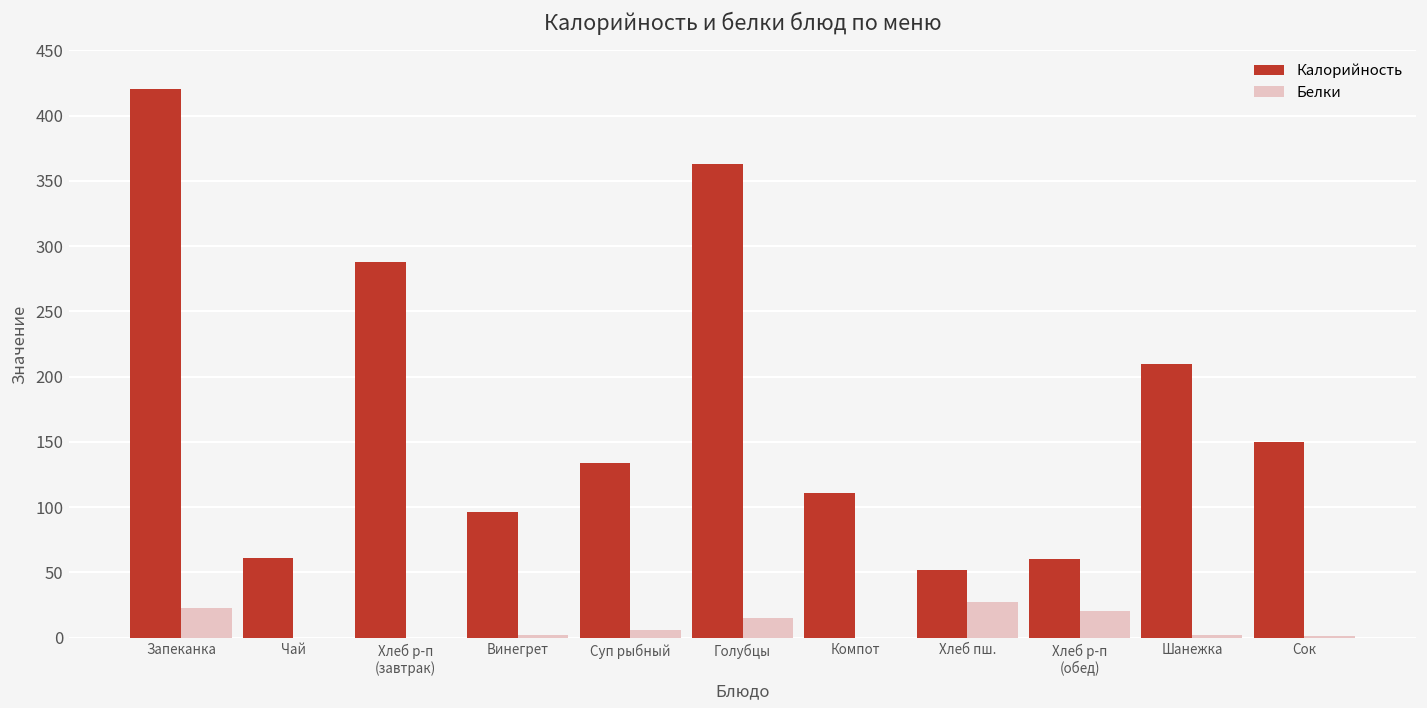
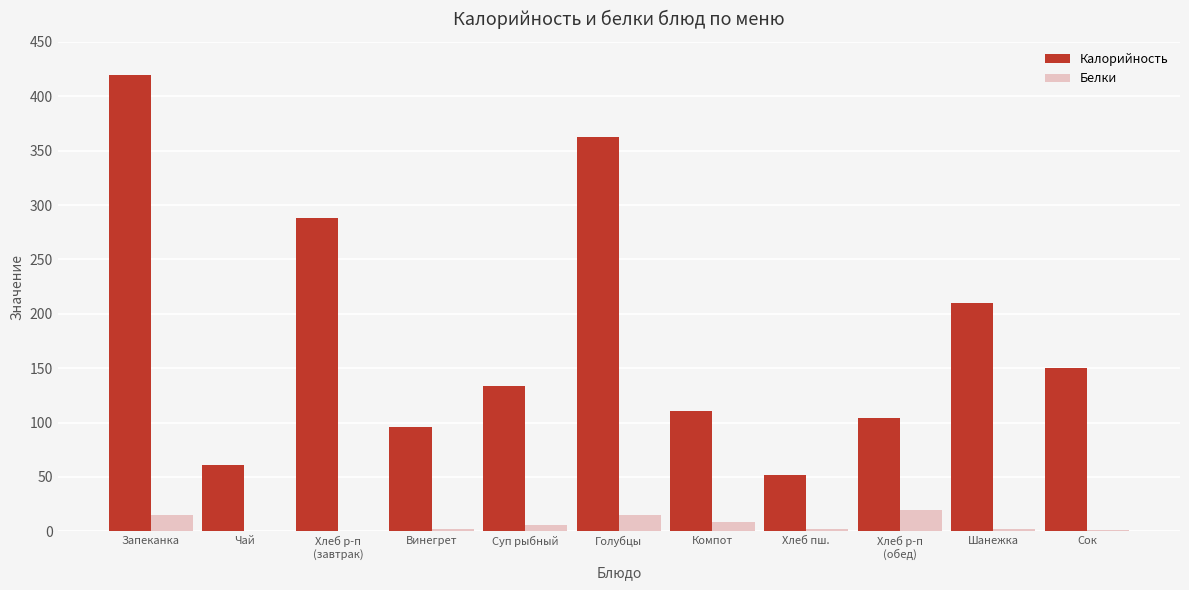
Белки, Запеканка: 23 -> 15
Белки, Компот: 0 -> 9
Белки, Хлеб пш.: 27 -> 2
Калорийность, Хлеб р-п (обед): 60 -> 104
